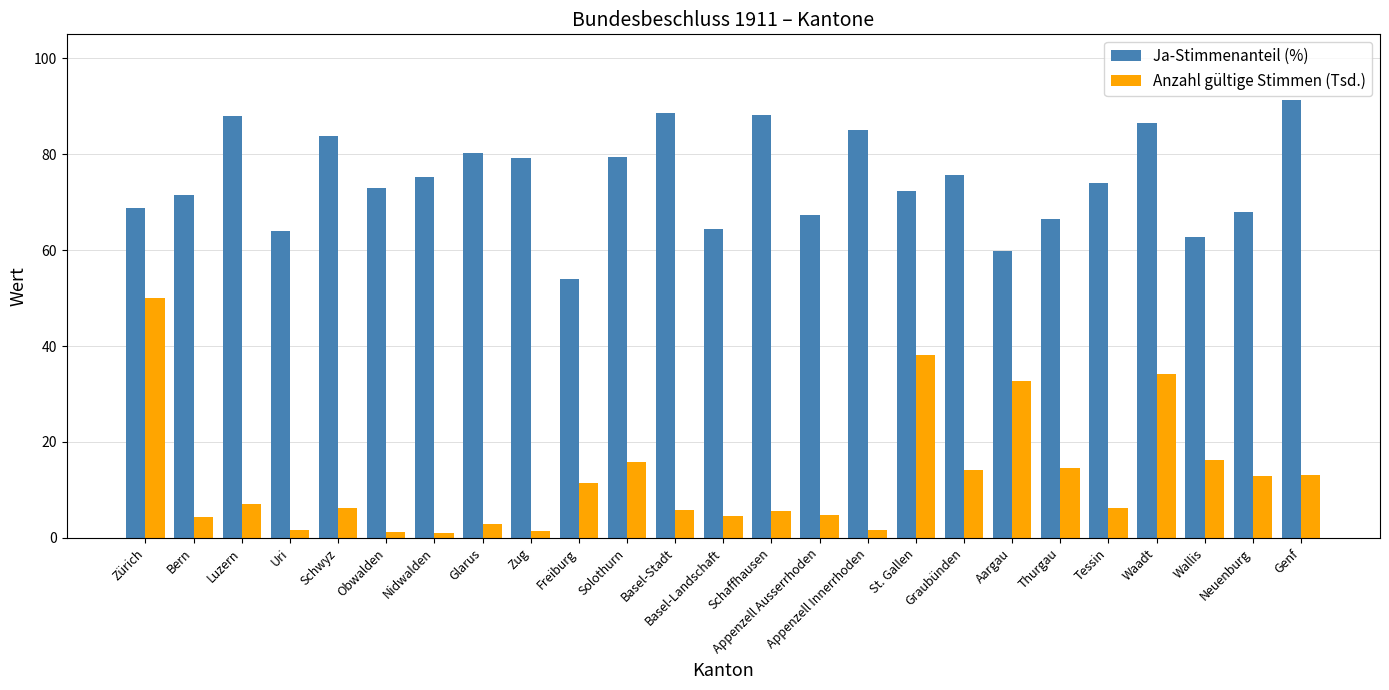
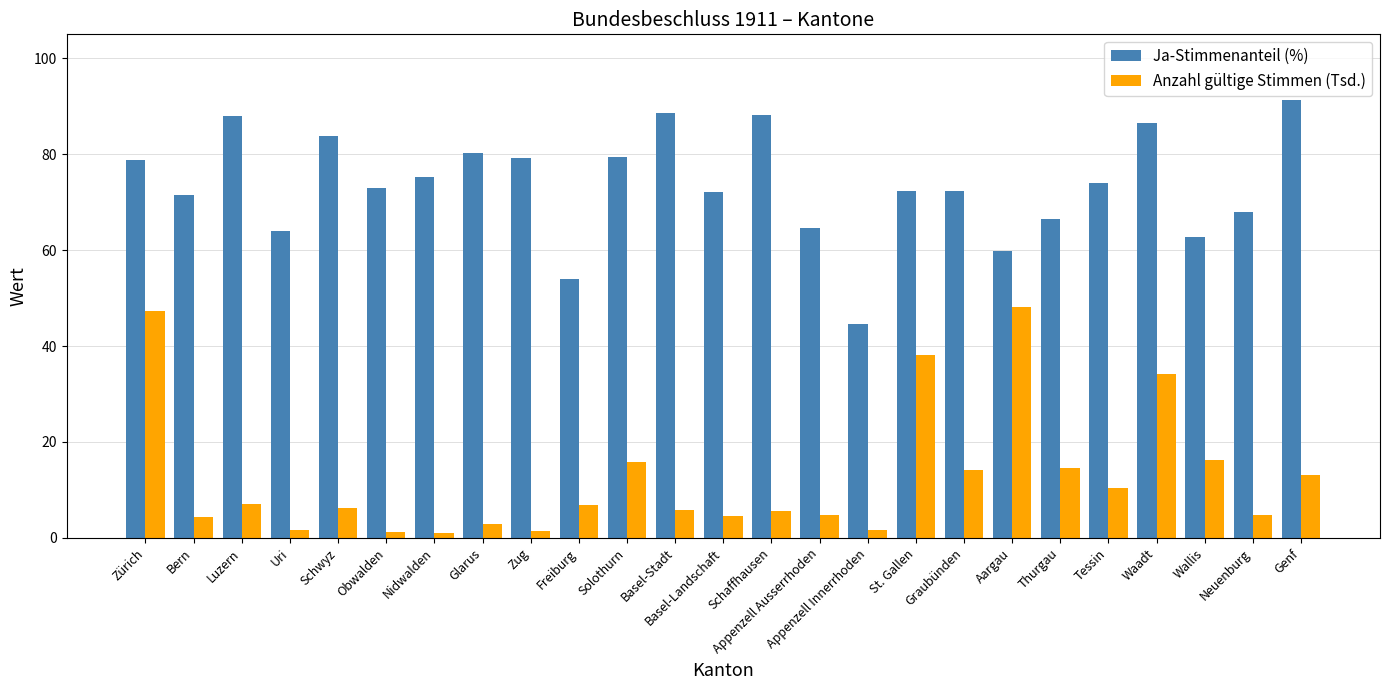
Ja-Stimmenanteil (%), Zürich: 69 -> 79
Anzahl gültige Stimmen (Tsd.), Zürich: 50 -> 47
Anzahl gültige Stimmen (Tsd.), Freiburg: 12 -> 7
Ja-Stimmenanteil (%), Basel-Landschaft: 64 -> 72
Ja-Stimmenanteil (%), Appenzell Ausserrhoden: 67 -> 65
Ja-Stimmenanteil (%), Appenzell Innerrhoden: 85 -> 45
Ja-Stimmenanteil (%), Graubünden: 76 -> 72
Anzahl gültige Stimmen (Tsd.), Aargau: 33 -> 48
Anzahl gültige Stimmen (Tsd.), Tessin: 6 -> 10
Anzahl gültige Stimmen (Tsd.), Neuenburg: 13 -> 5
